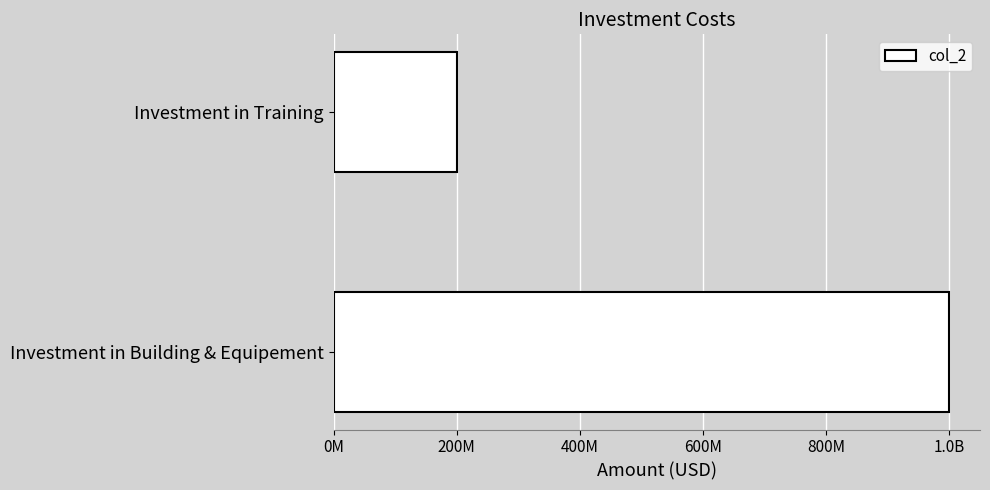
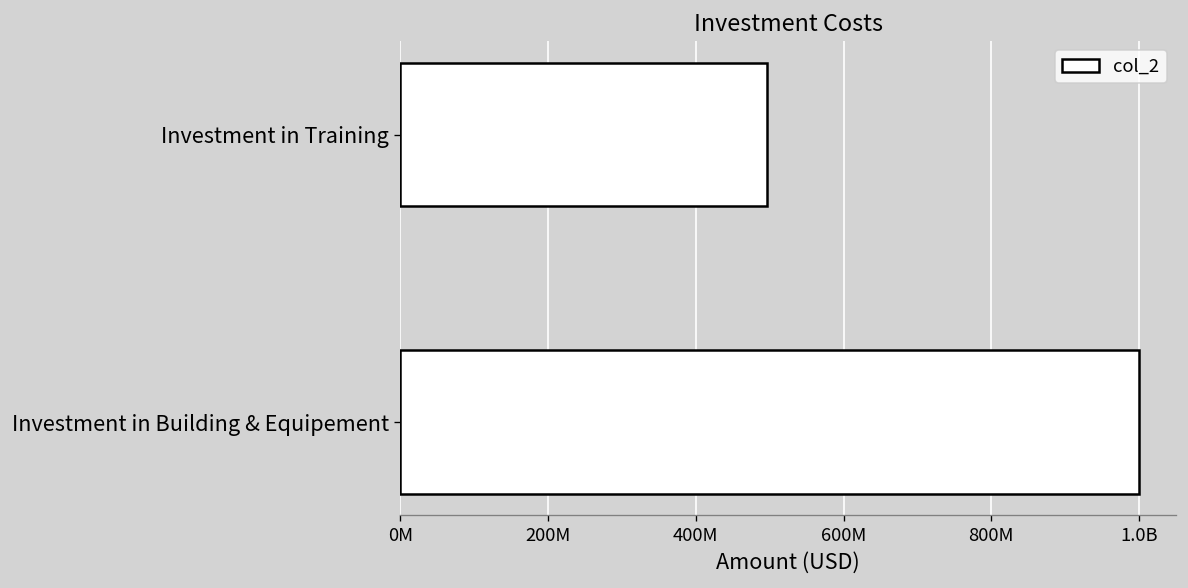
Investment in Training: 200000000 -> 500000000
